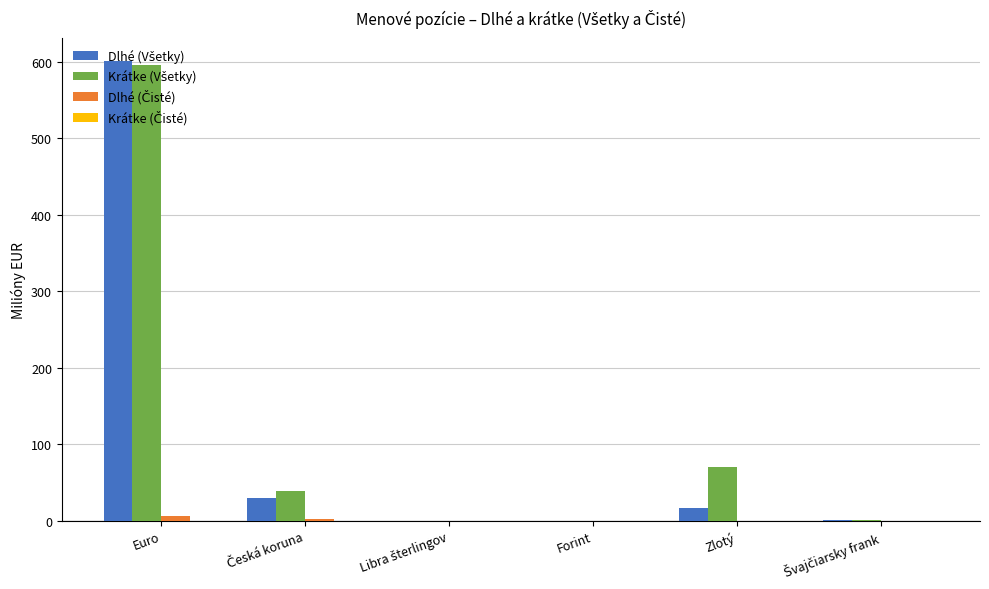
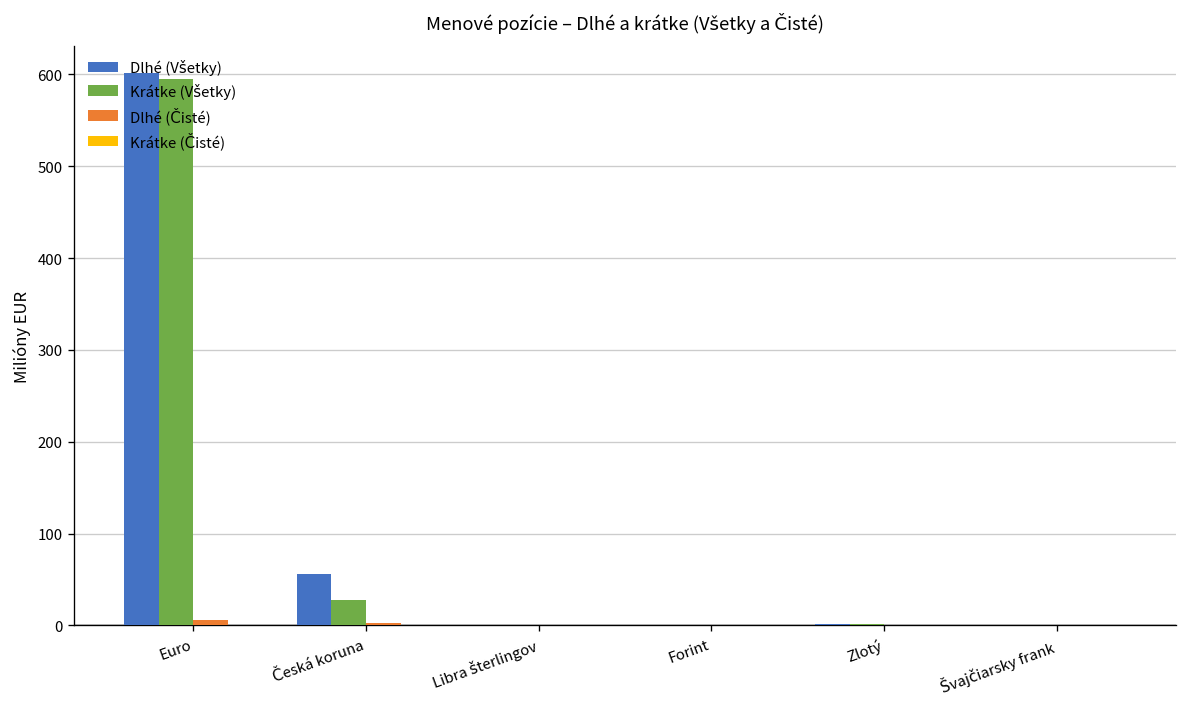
Dlhé (Všetky), Česká koruna: 30 -> 60
Krátke (Všetky), Česká koruna: 40 -> 30
Dlhé (Všetky), Zlotý: 20 -> 0
Krátke (Všetky), Zlotý: 70 -> 0
